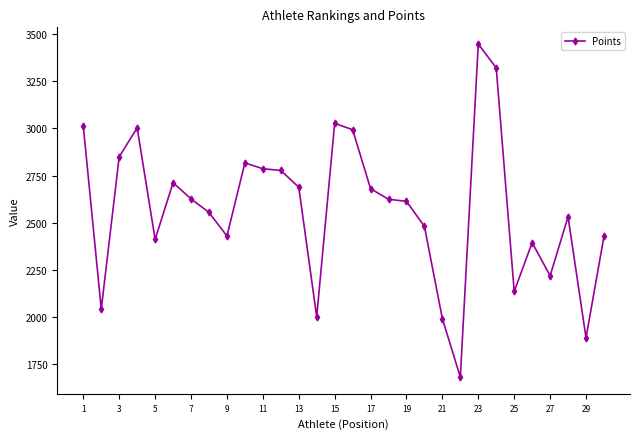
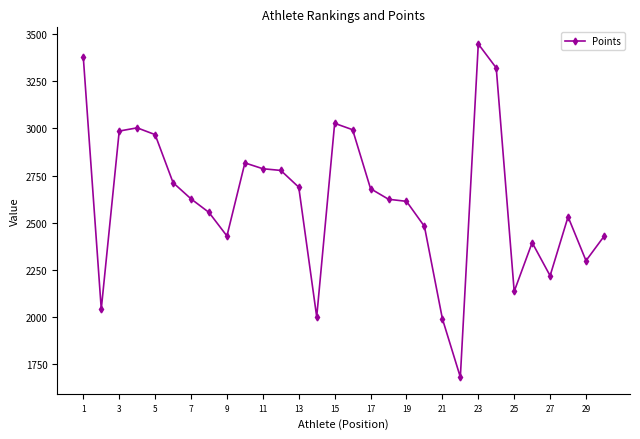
1: 3010 -> 3380
3: 2850 -> 2990
5: 2410 -> 2970
29: 1890 -> 2300
